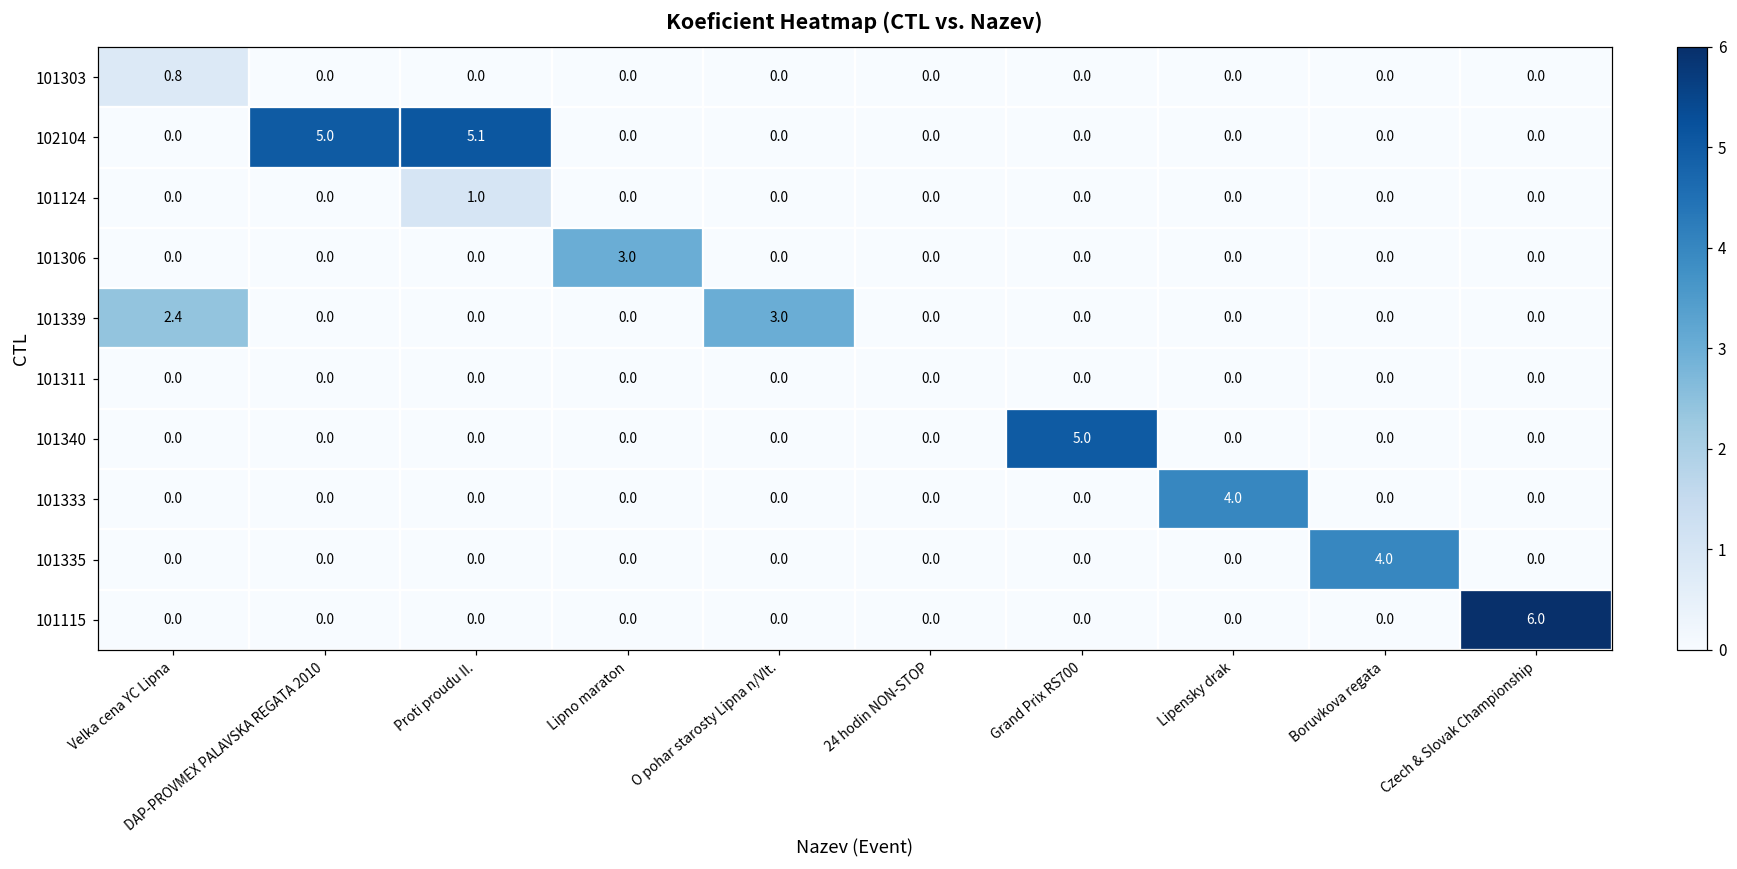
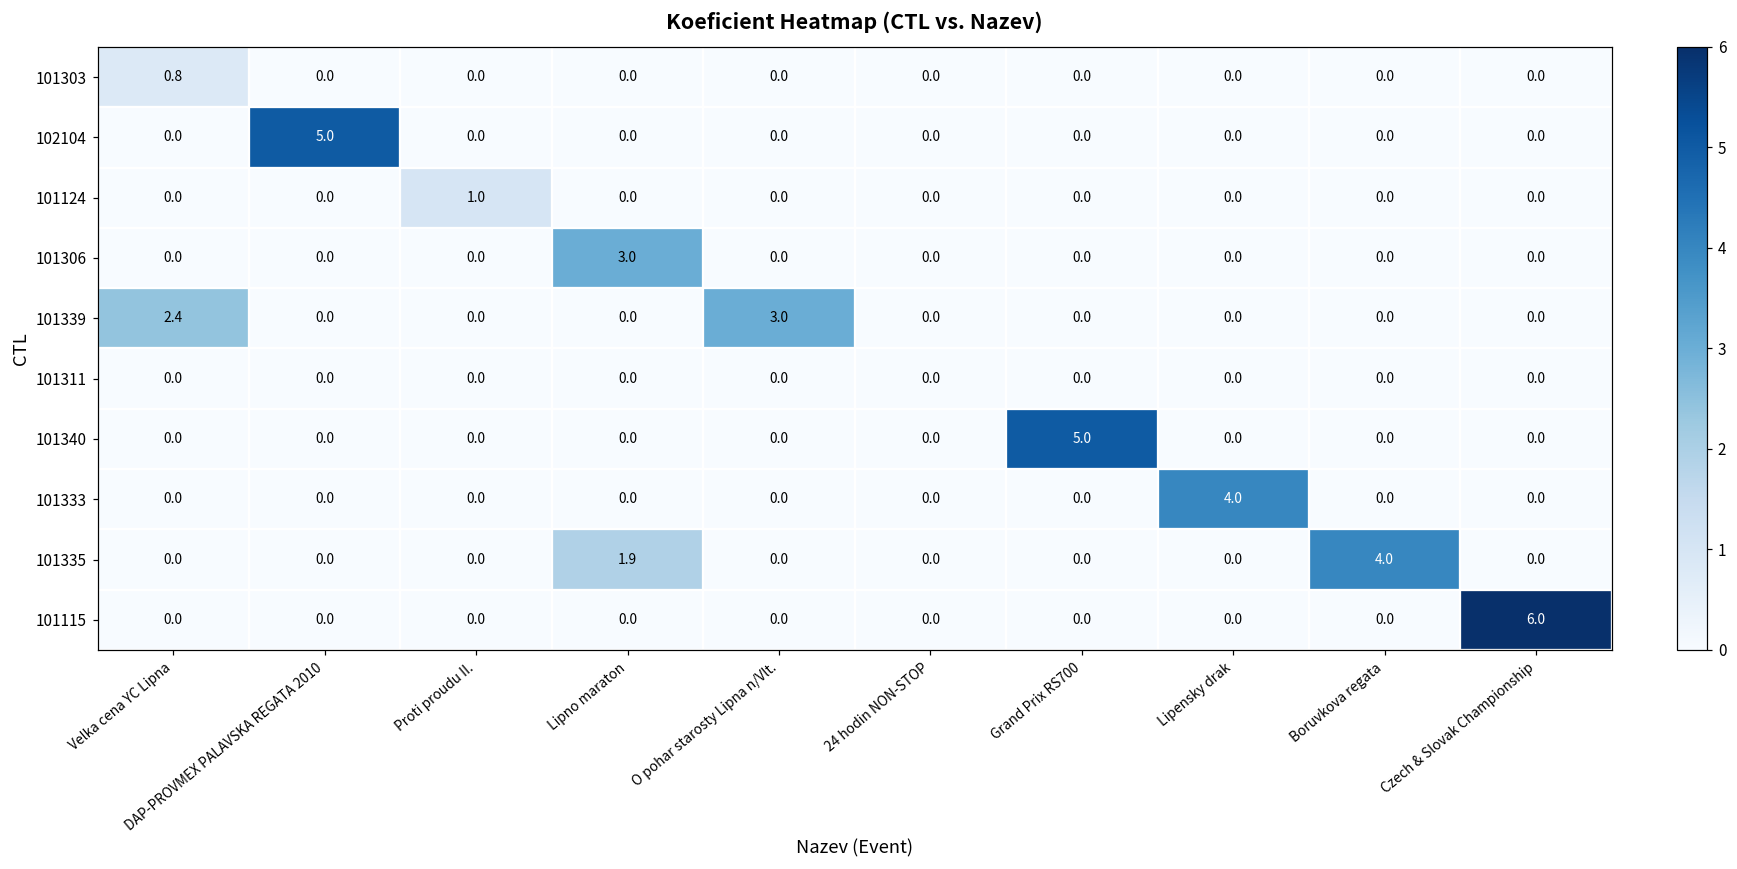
102104, Proti proudu II.: 5.1 -> 0.0
101335, Lipno maraton: 0.0 -> 1.9
